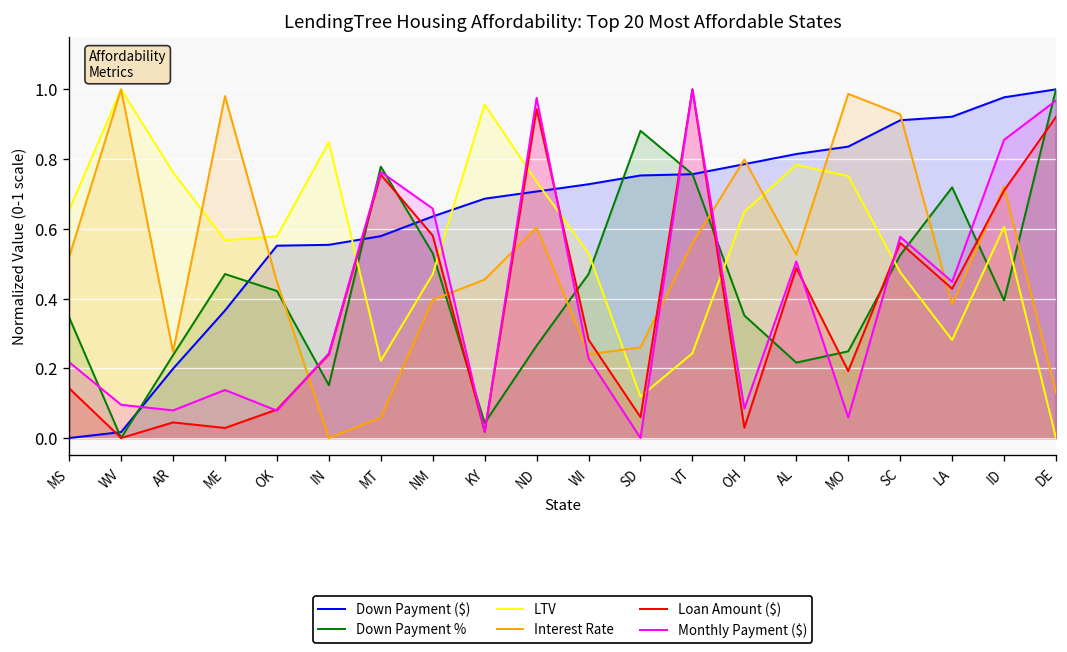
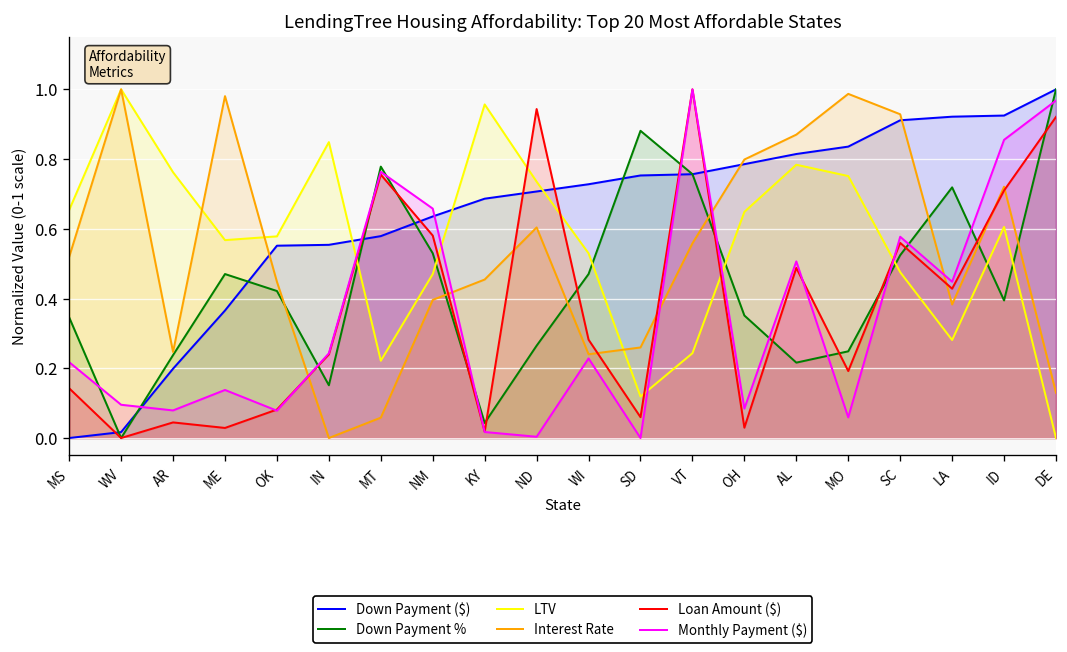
Monthly Payment ($), ND: 0.98 -> 0.00
Interest Rate, AL: 0.53 -> 0.87
Down Payment ($), ID: 0.98 -> 0.92
